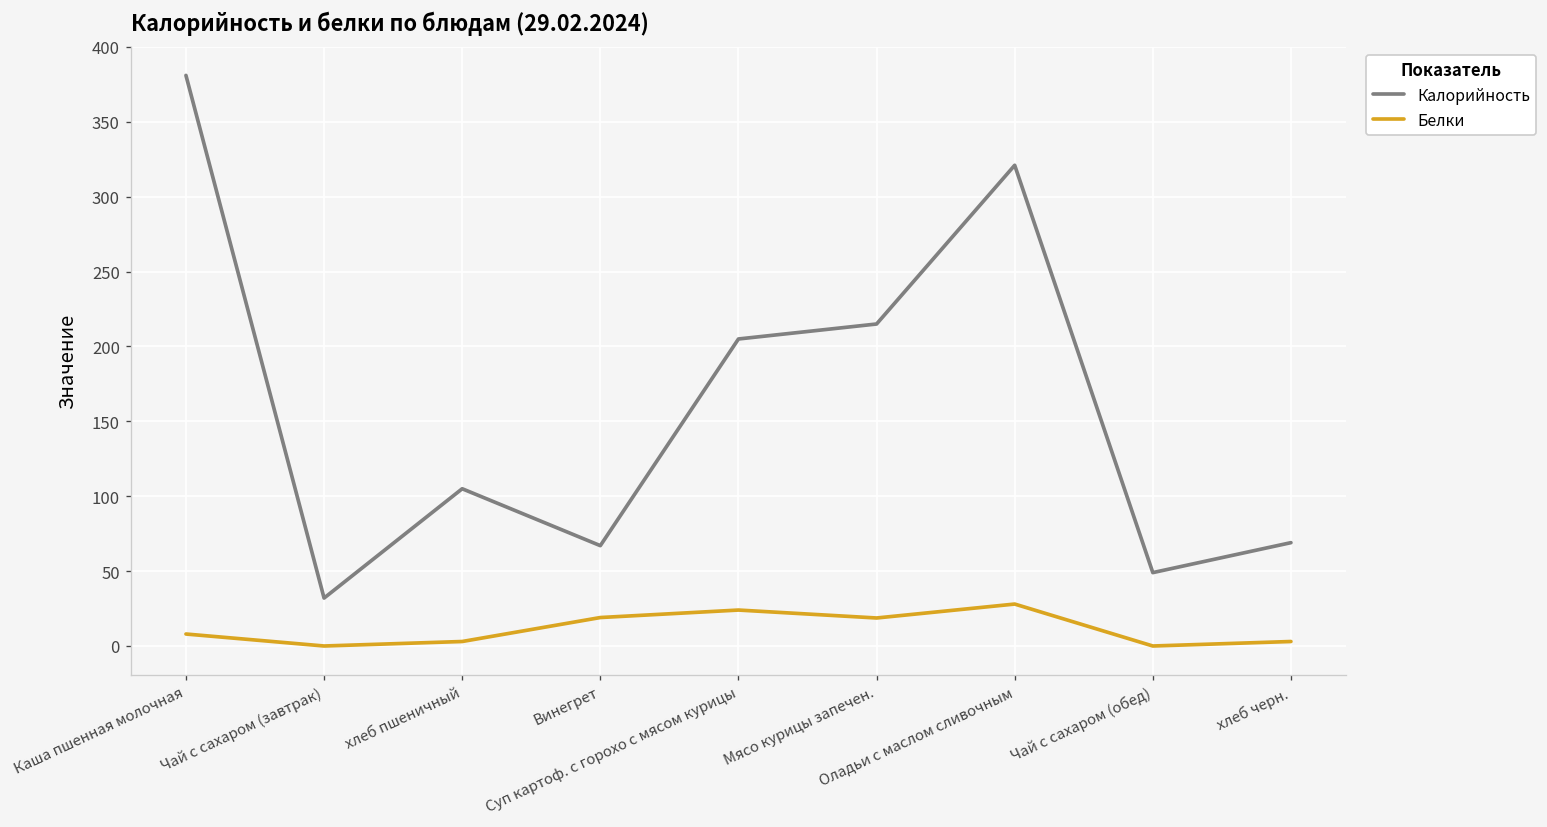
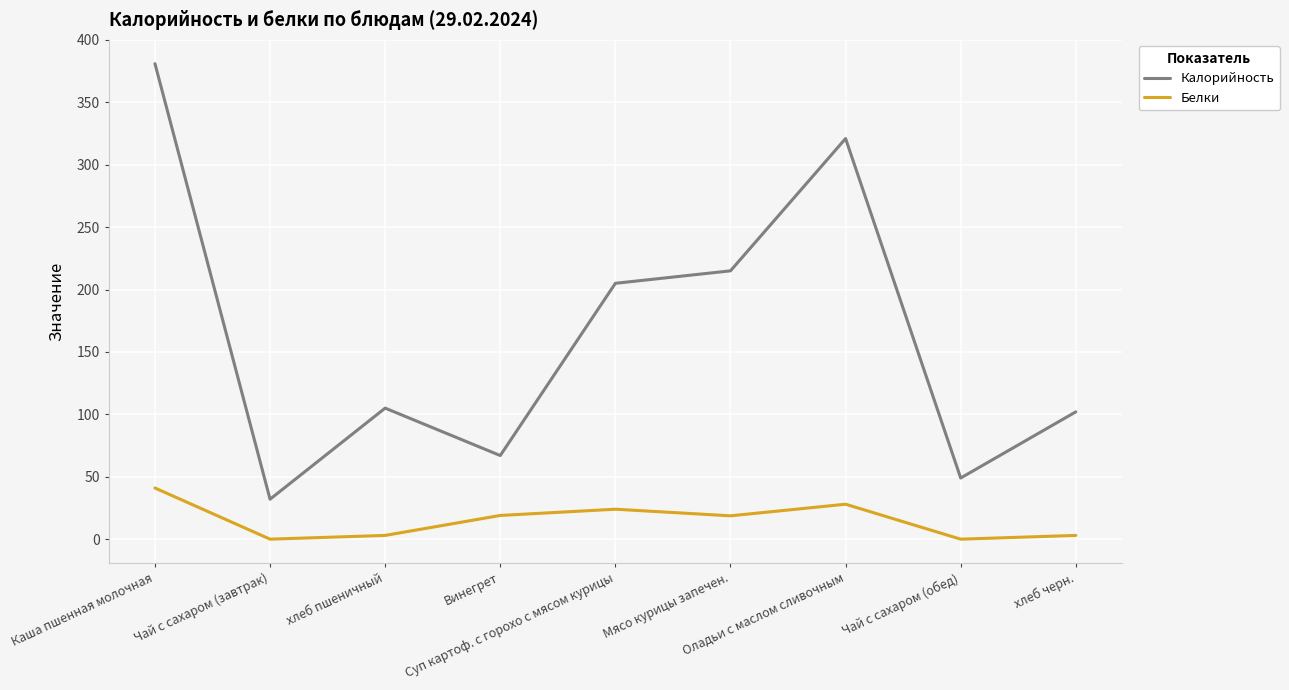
Белки, Каша пшенная молочная: 8 -> 41
Калорийность, хлеб черн.: 69 -> 102
